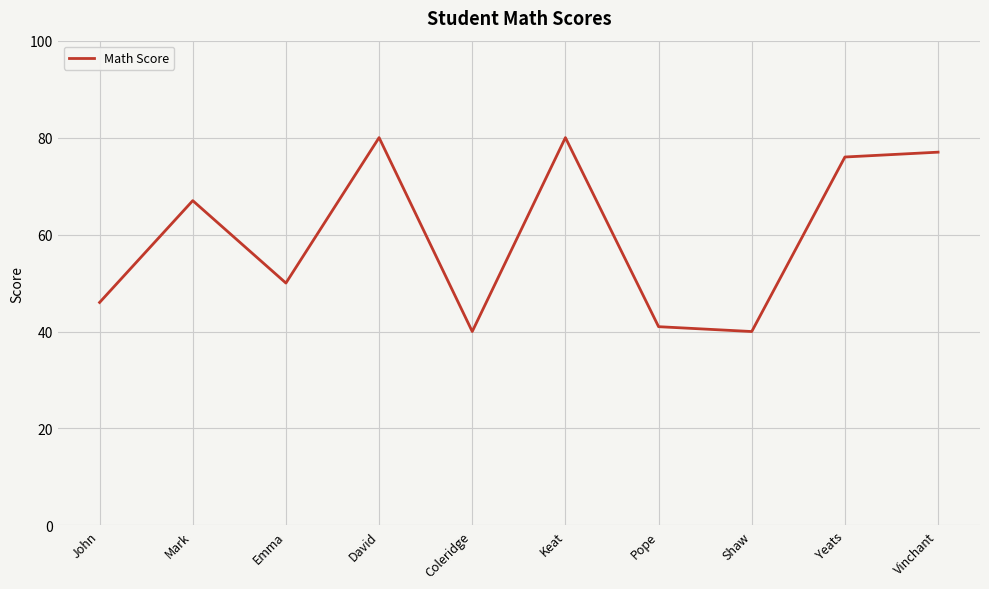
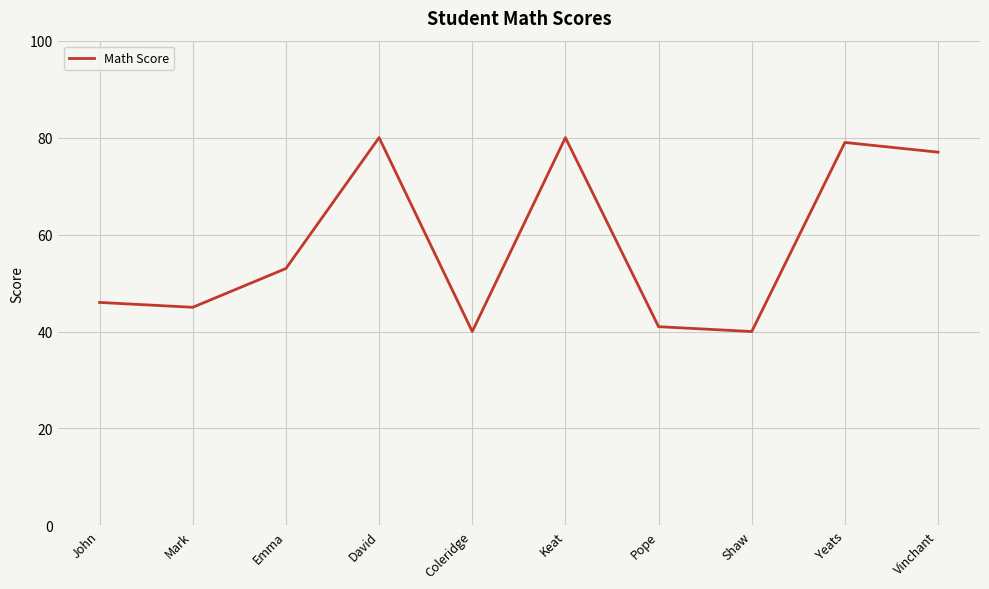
Mark: 67 -> 45
Emma: 50 -> 53
Yeats: 76 -> 79
